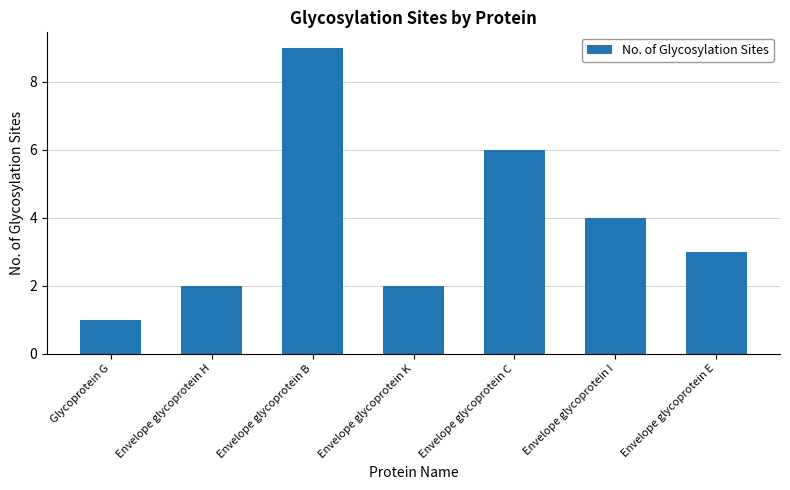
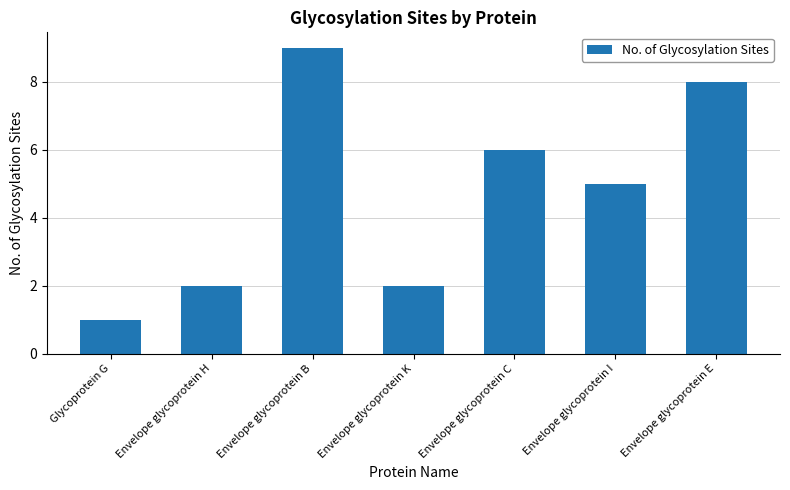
Envelope glycoprotein I: 4 -> 5
Envelope glycoprotein E: 3 -> 8
